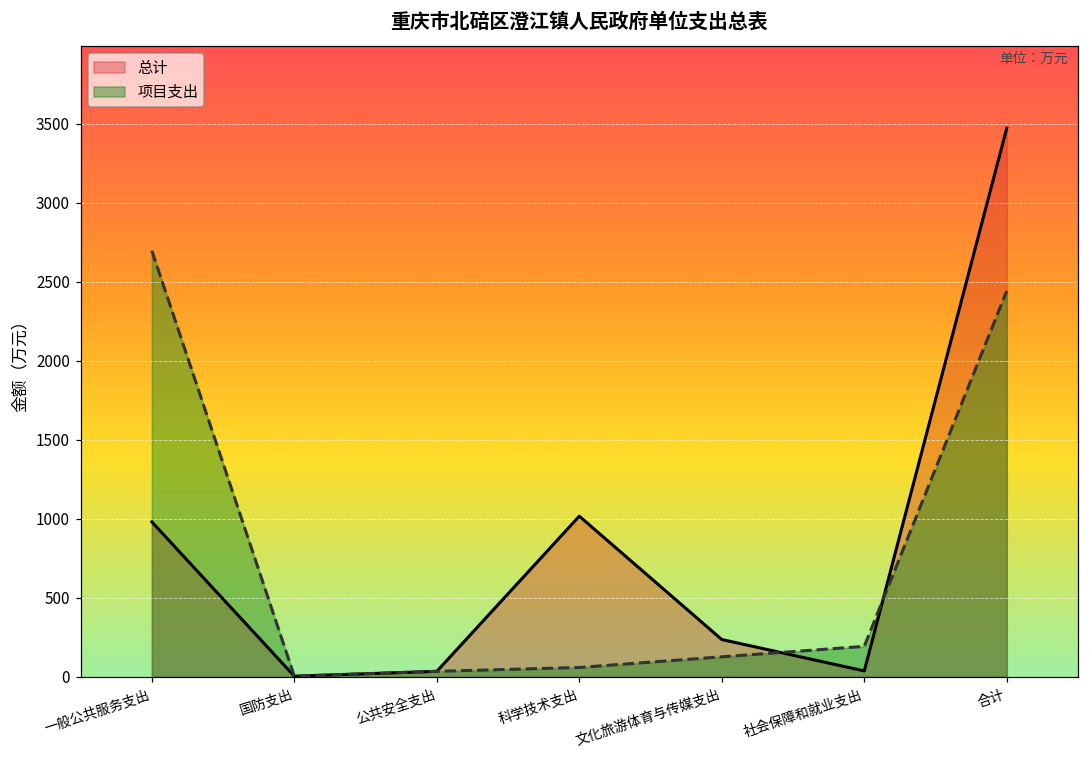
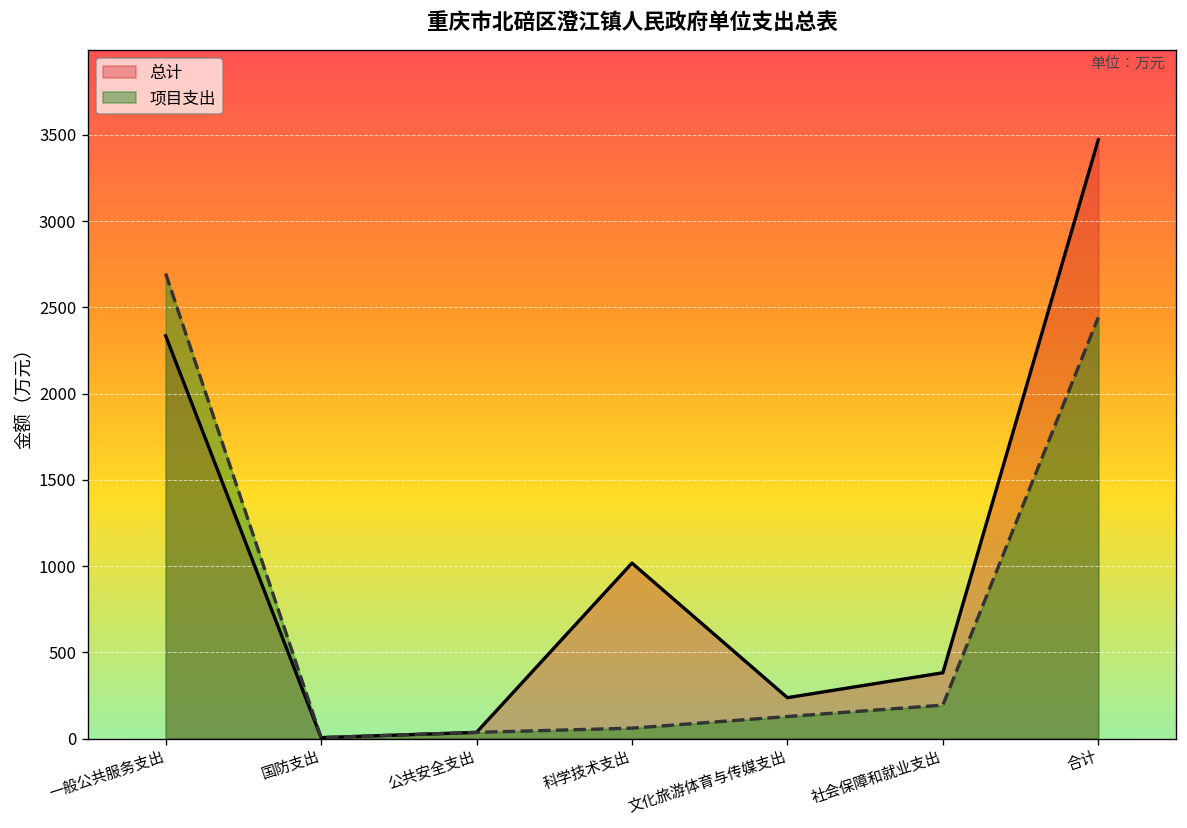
总计, 一般公共服务支出: 980 -> 2330
总计, 社会保障和就业支出: 40 -> 380
